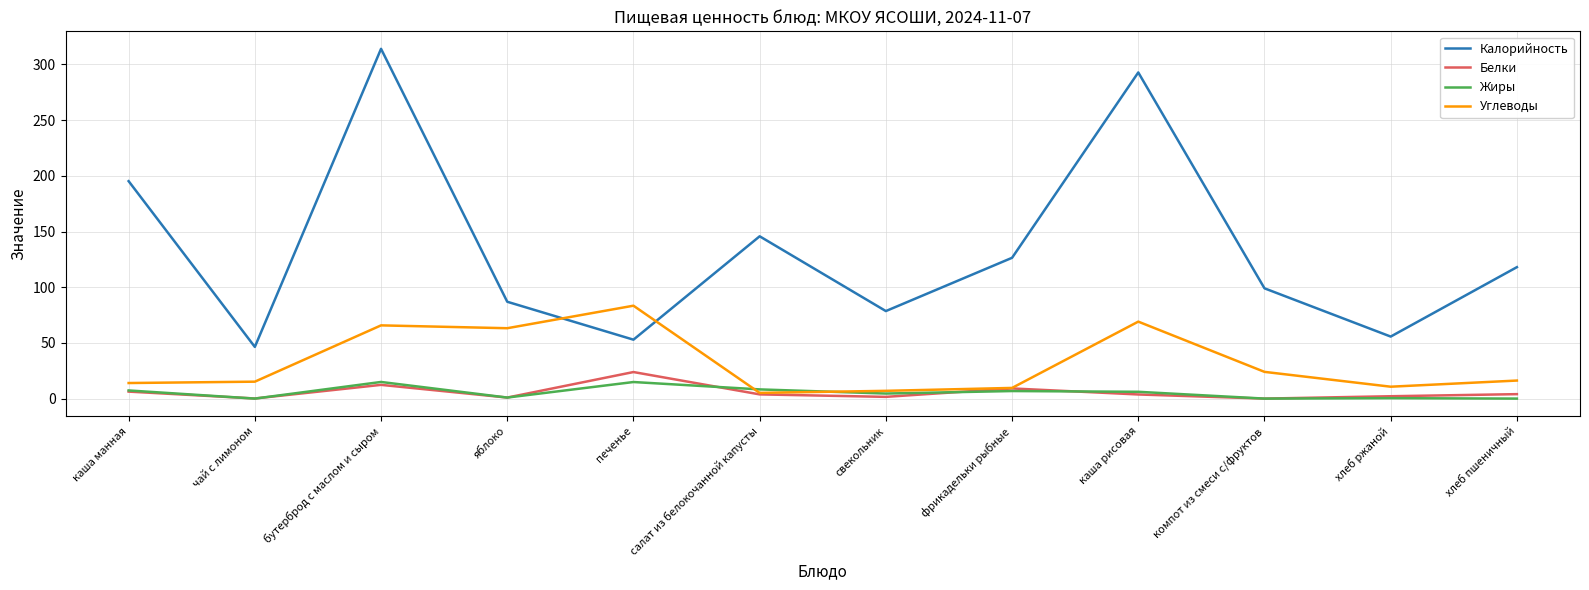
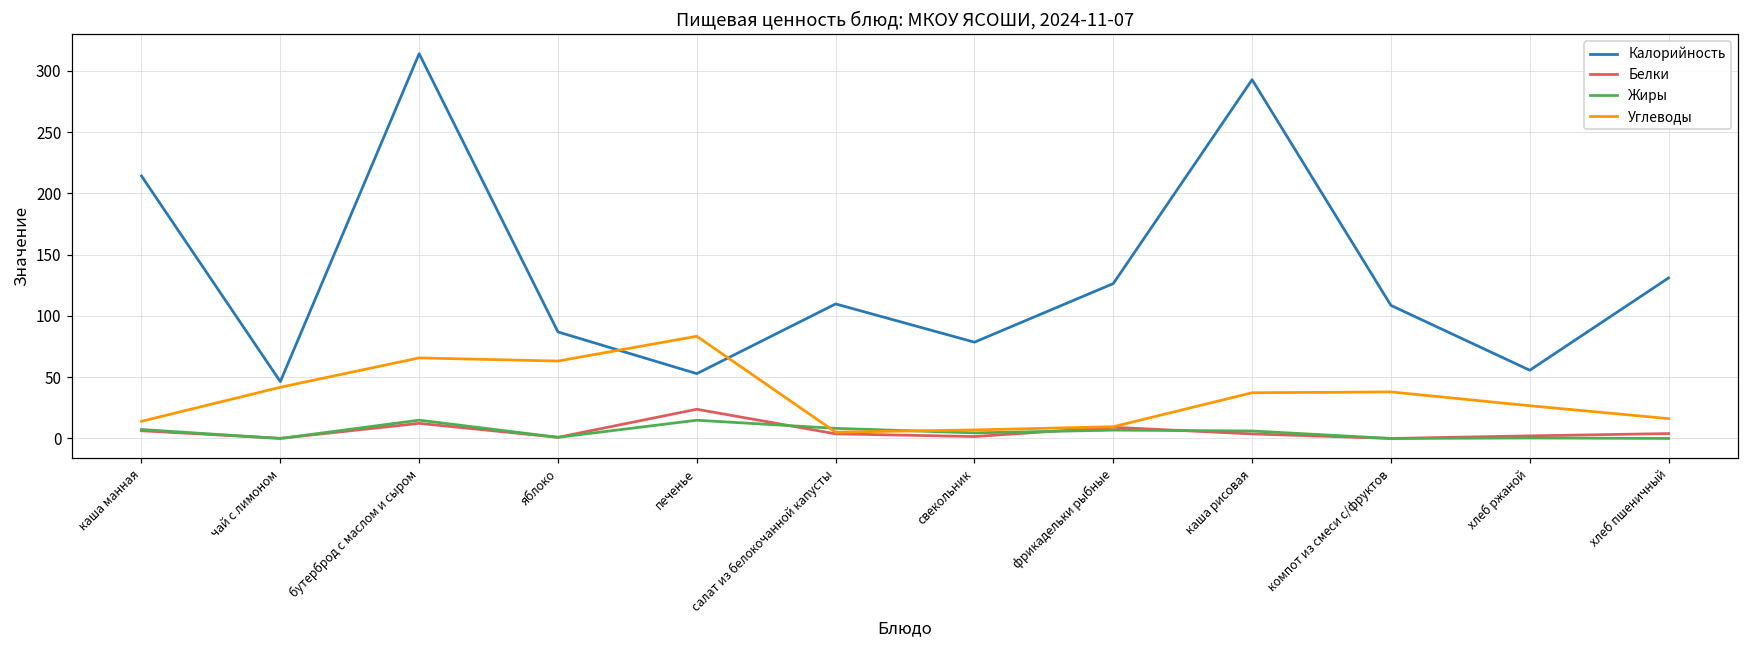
Калорийность, каша манная: 195 -> 214
Углеводы, чай с лимоном: 15 -> 42
Калорийность, салат из белокочанной капусты: 146 -> 110
Углеводы, каша рисовая: 69 -> 37
Калорийность, компот из смеси с/фруктов: 99 -> 109
Углеводы, компот из смеси с/фруктов: 24 -> 38
Углеводы, хлеб ржаной: 11 -> 27
Калорийность, хлеб пшеничный: 118 -> 131
